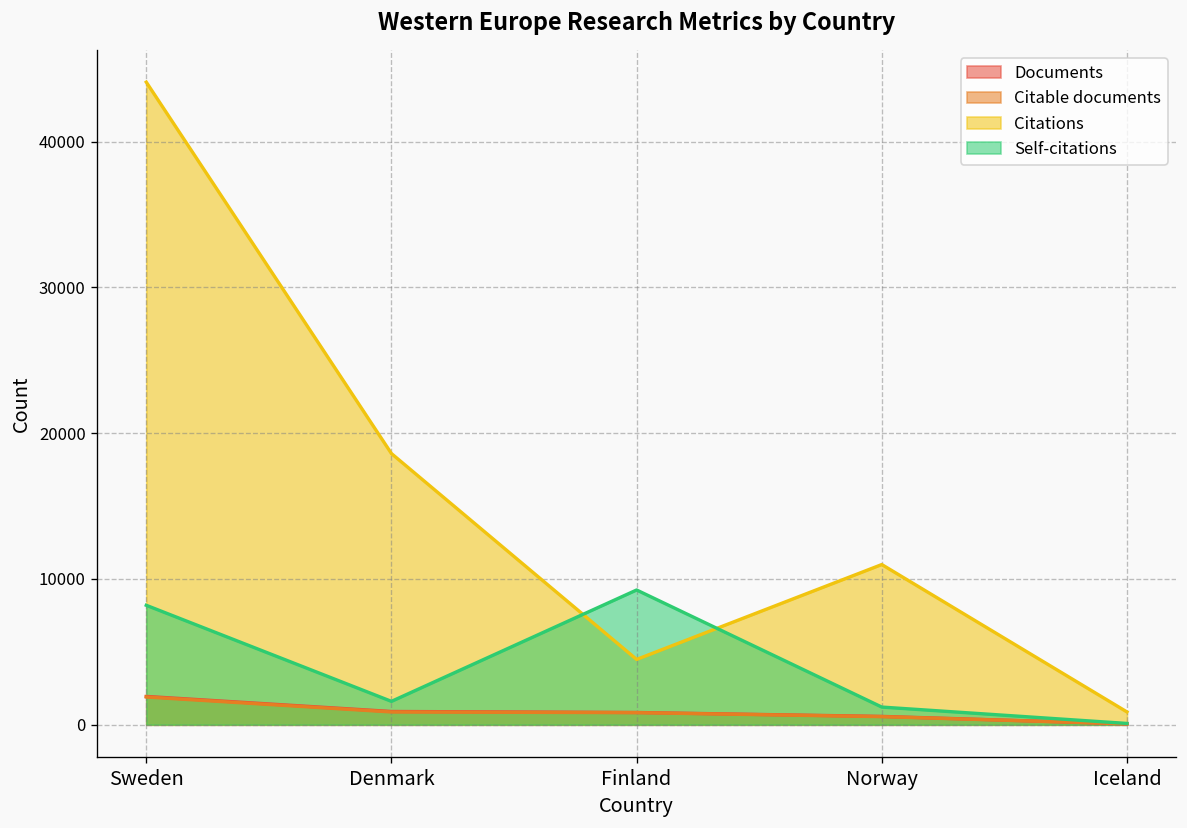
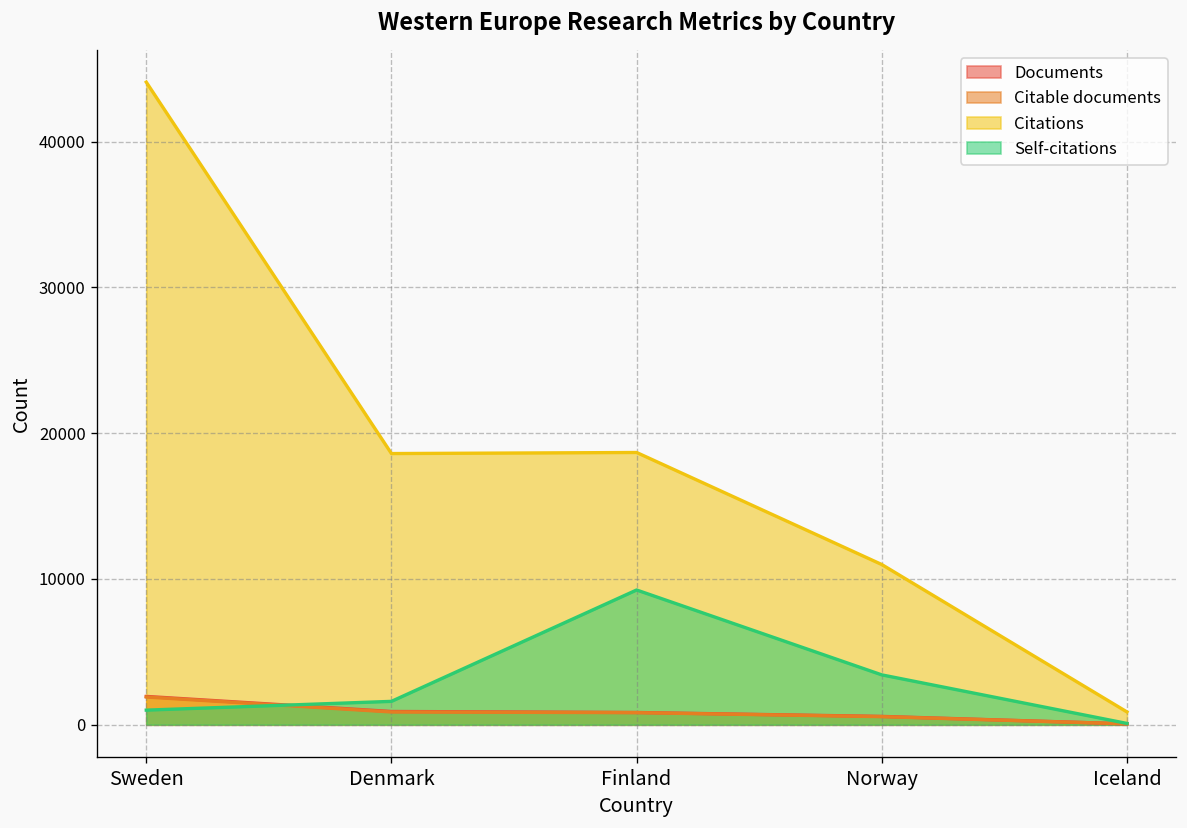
Self-citations, Sweden: 8200 -> 1000
Citations, Finland: 4500 -> 18700
Self-citations, Norway: 1200 -> 3400
